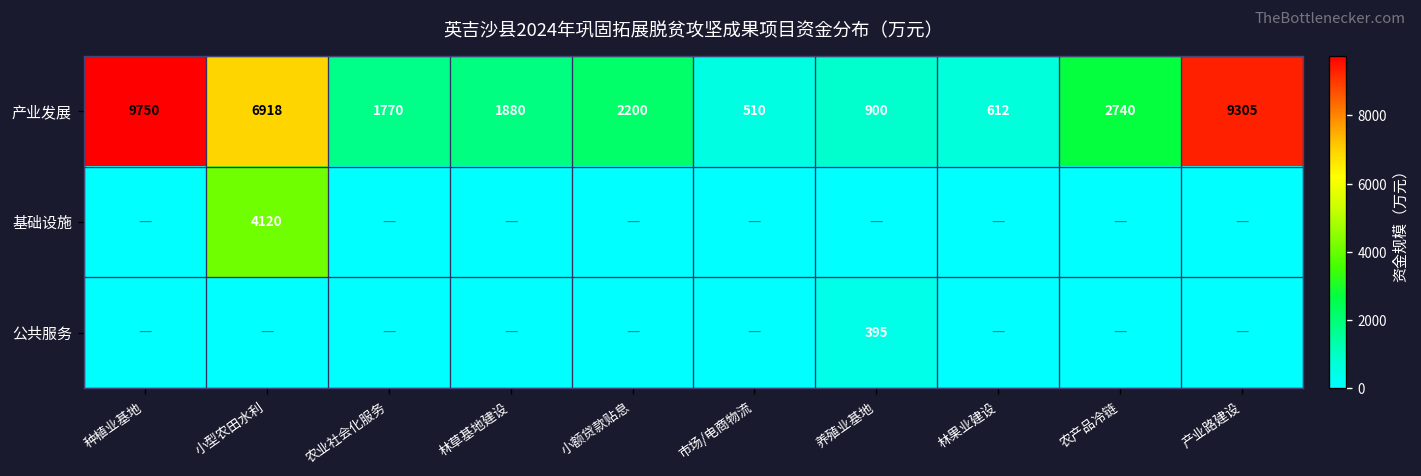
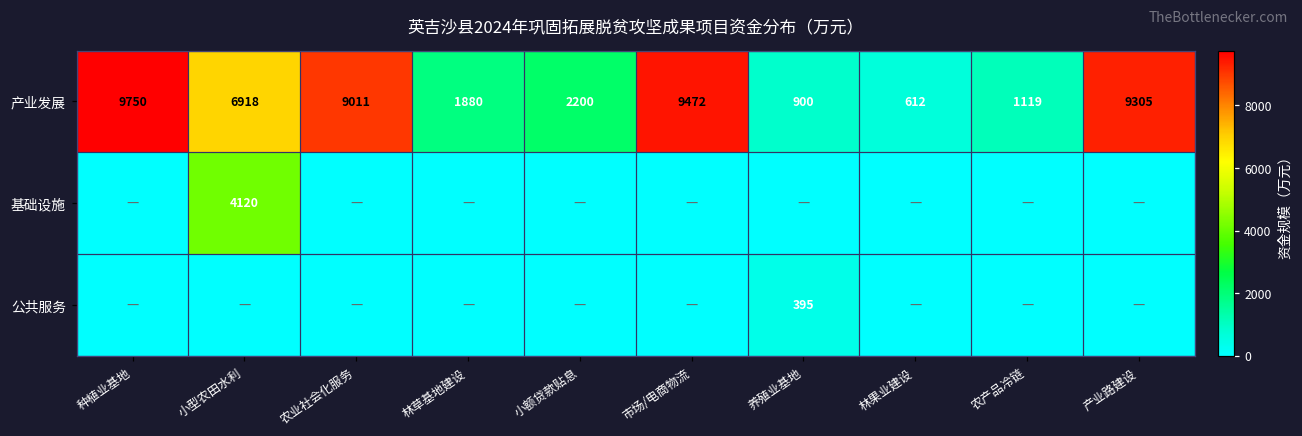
产业发展, 农业社会化服务: 1770 -> 9011
产业发展, 市场/电商物流: 510 -> 9472
产业发展, 农产品冷链: 2740 -> 1119
